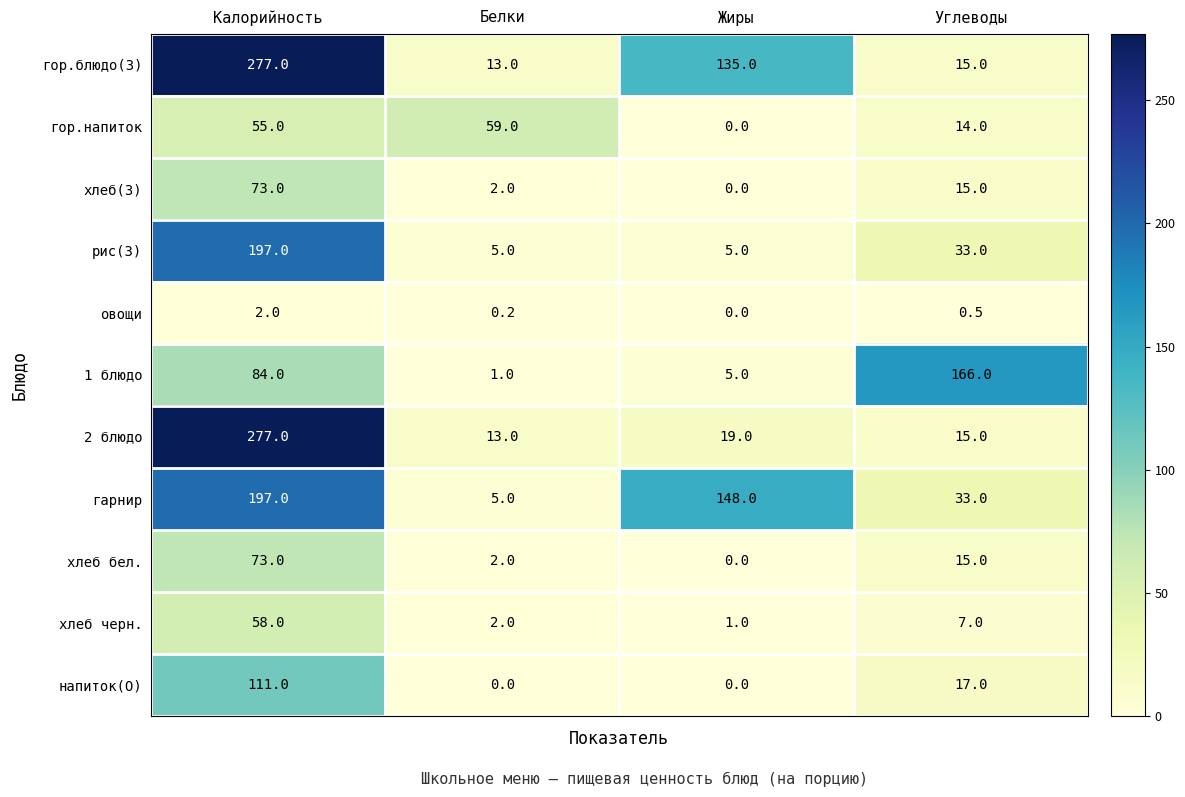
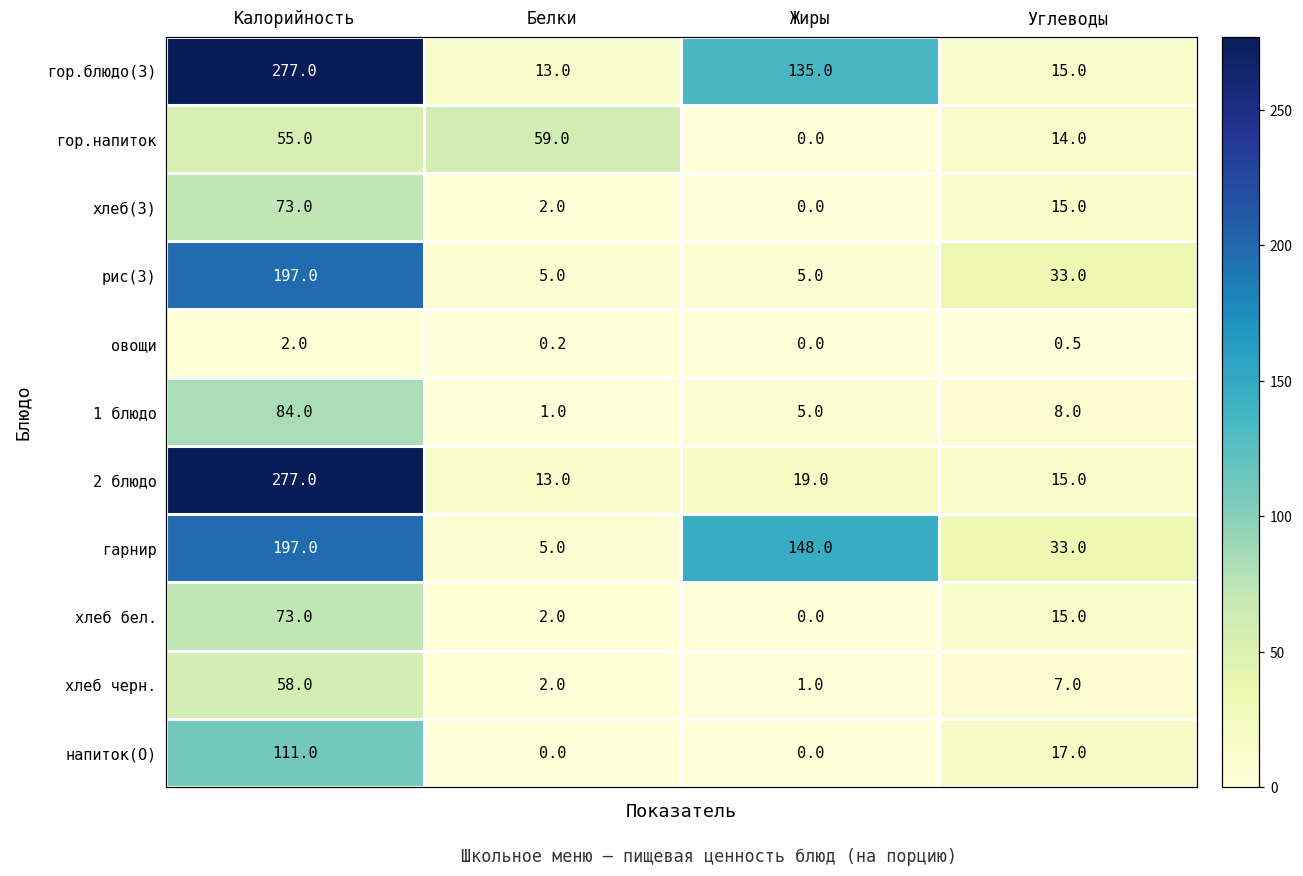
1 блюдо, Углеводы: 166.0 -> 8.0
